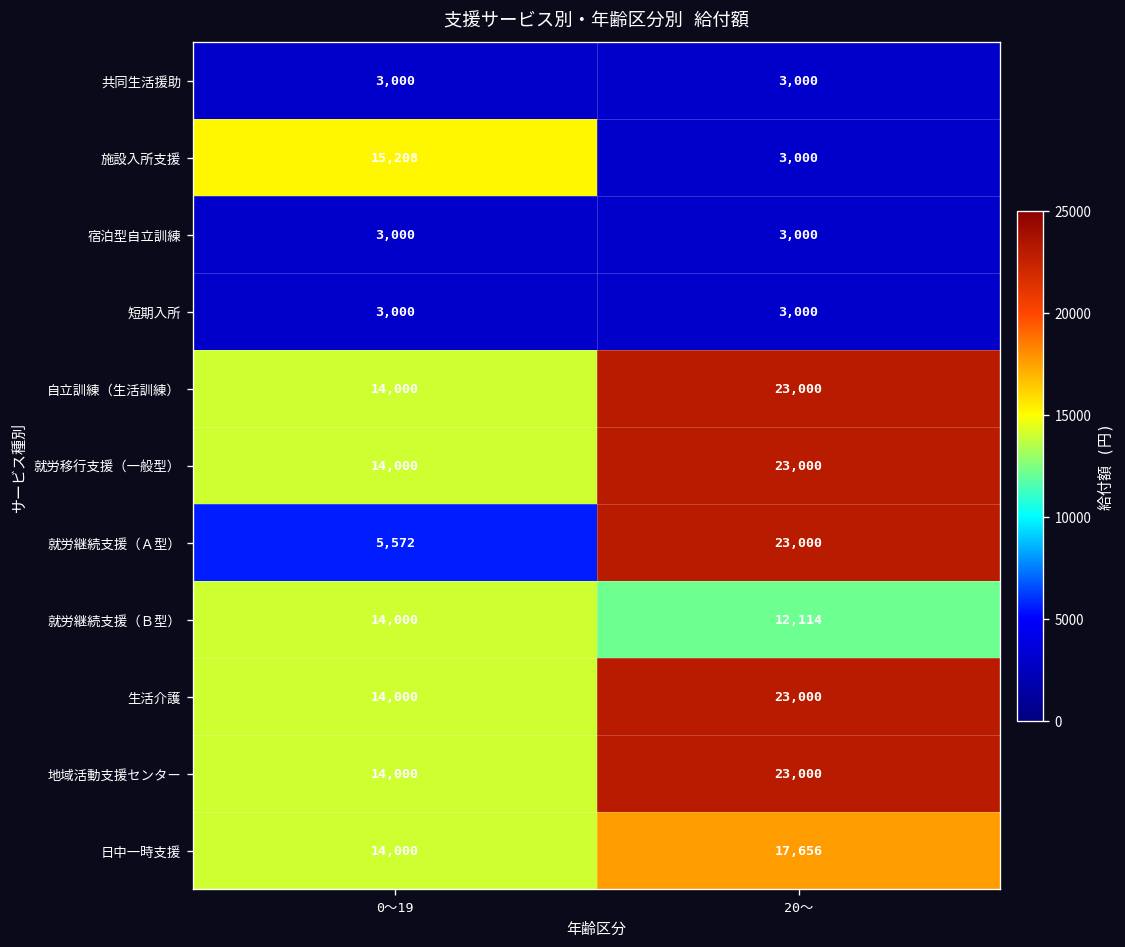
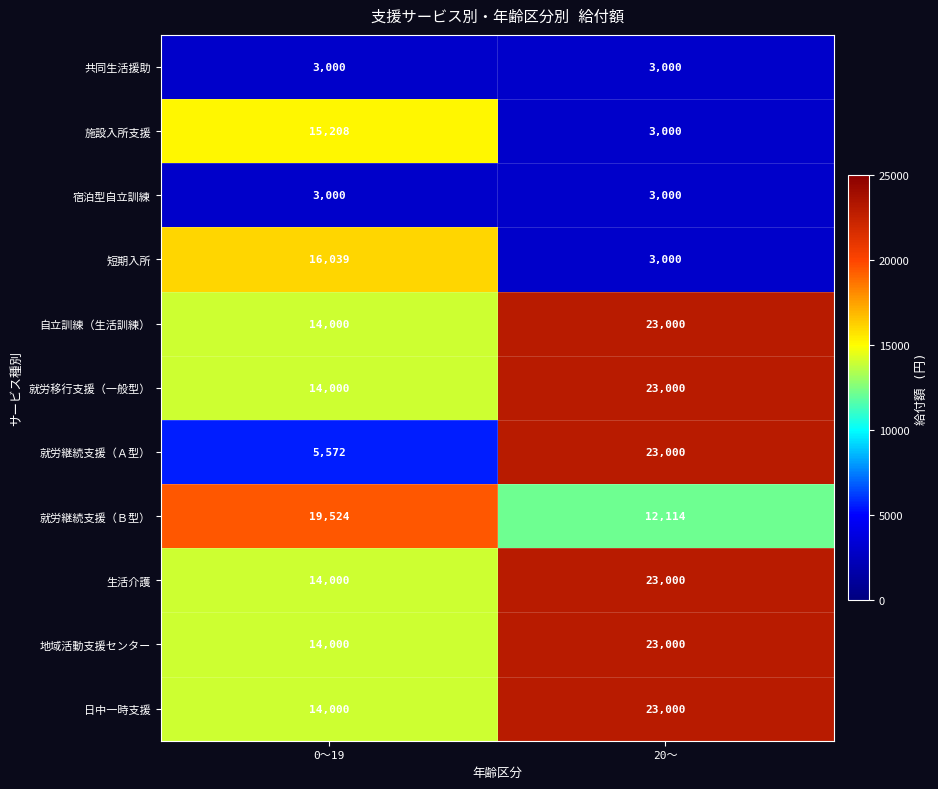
短期入所, 0～19: 3,000 -> 16,039
就労継続支援（Ｂ型）, 0～19: 14,000 -> 19,524
日中一時支援, 20～: 17,656 -> 23,000
